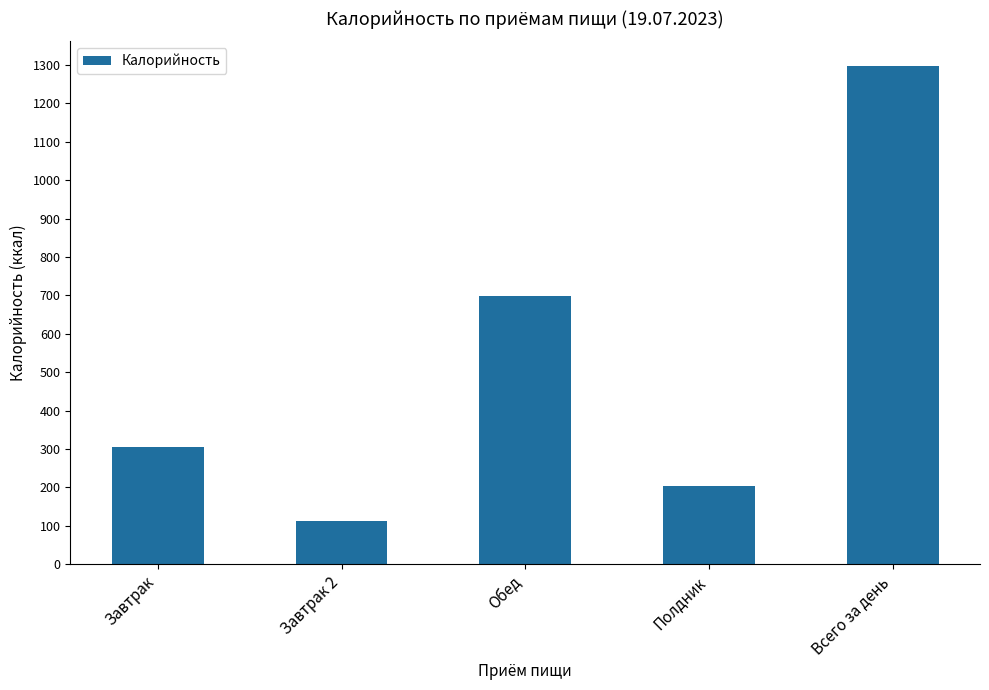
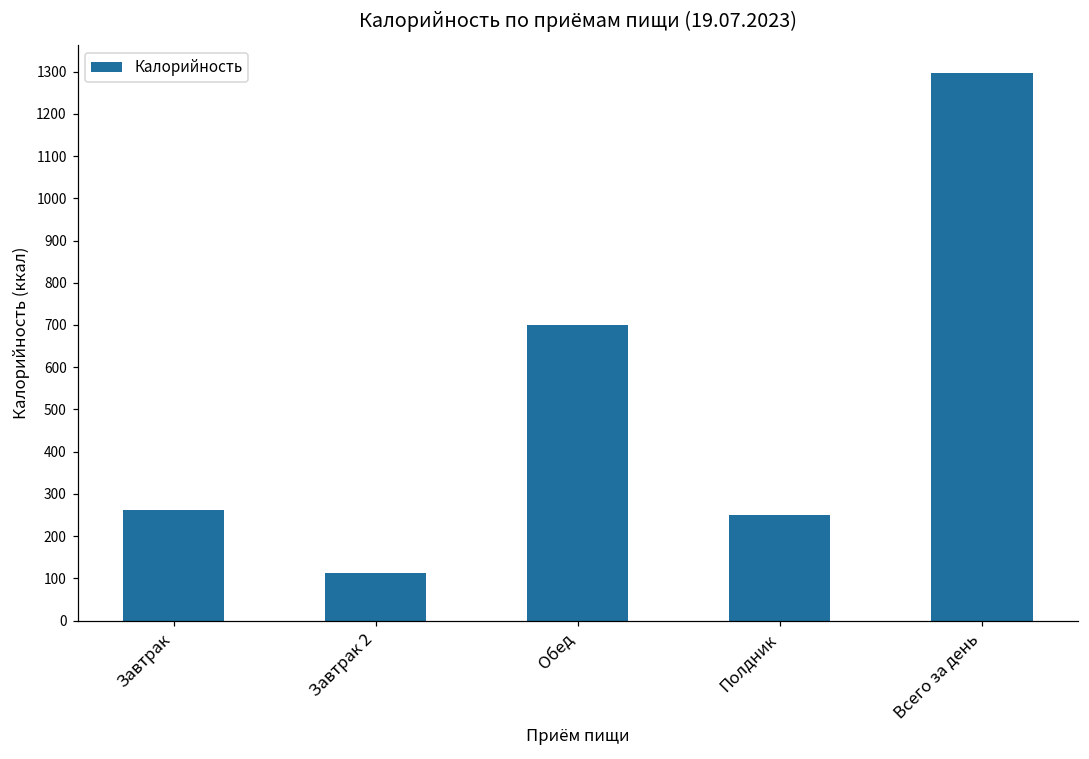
Завтрак: 310 -> 260
Полдник: 200 -> 250
